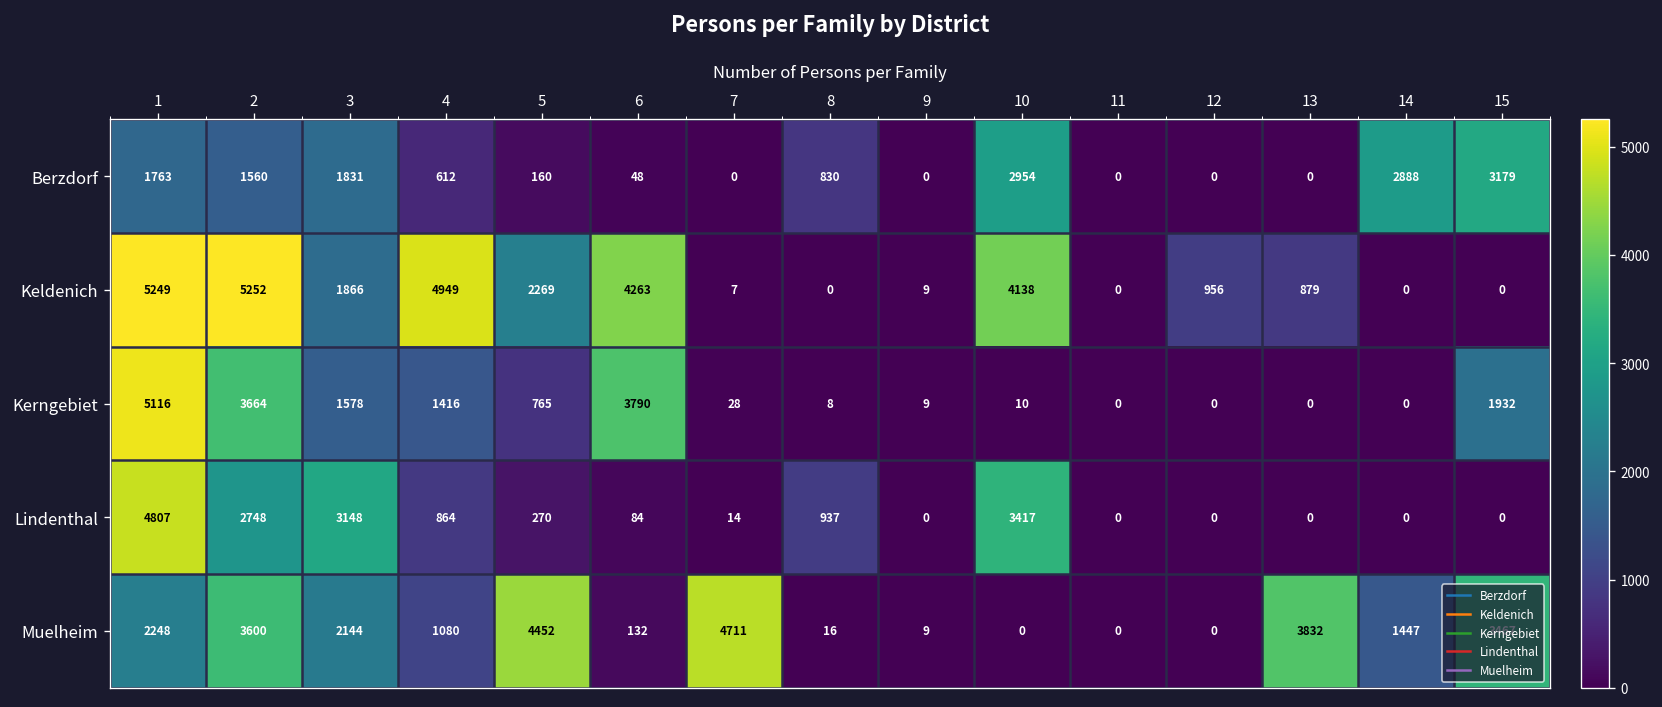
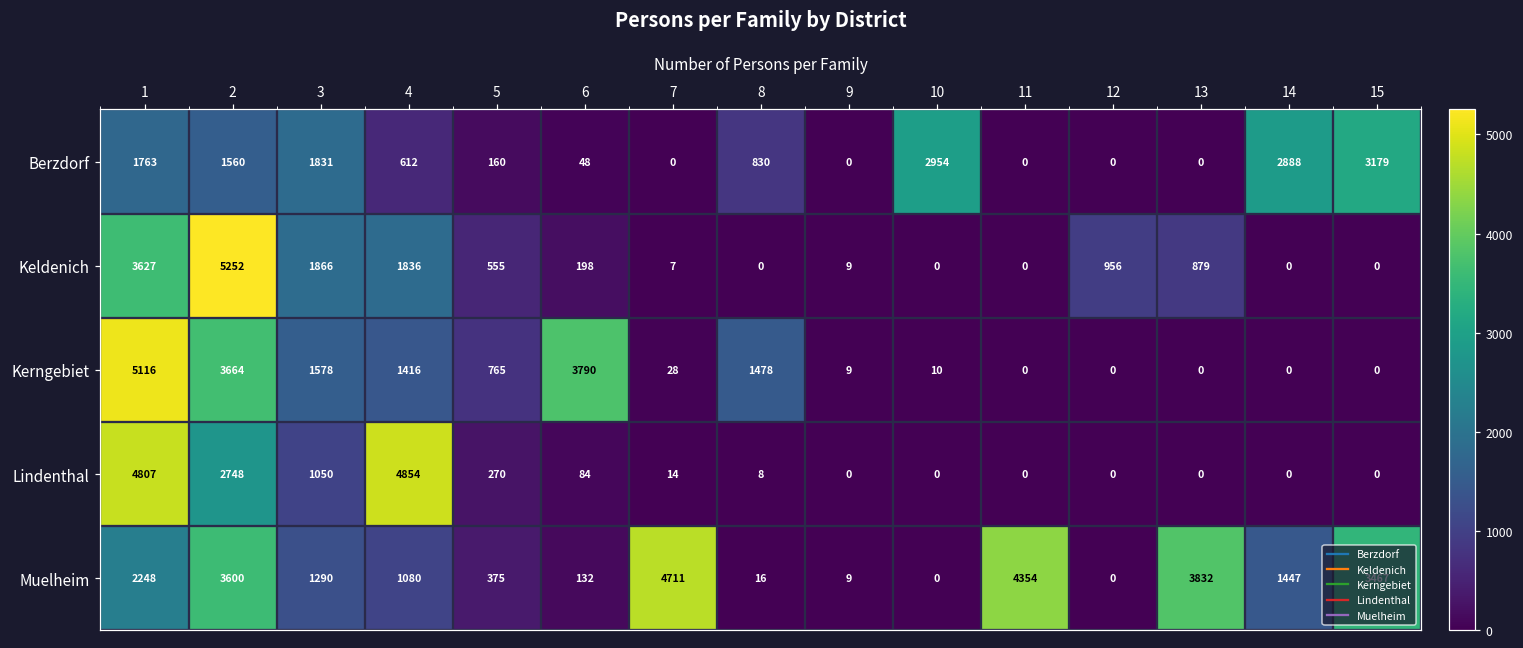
Keldenich, 1: 5249 -> 3627
Keldenich, 4: 4949 -> 1836
Keldenich, 5: 2269 -> 555
Keldenich, 6: 4263 -> 198
Keldenich, 10: 4138 -> 0
Kerngebiet, 8: 8 -> 1478
Kerngebiet, 15: 1932 -> 0
Lindenthal, 3: 3148 -> 1050
Lindenthal, 4: 864 -> 4854
Lindenthal, 8: 937 -> 8
Lindenthal, 10: 3417 -> 0
Muelheim, 3: 2144 -> 1290
Muelheim, 5: 4452 -> 375
Muelheim, 11: 0 -> 4354
